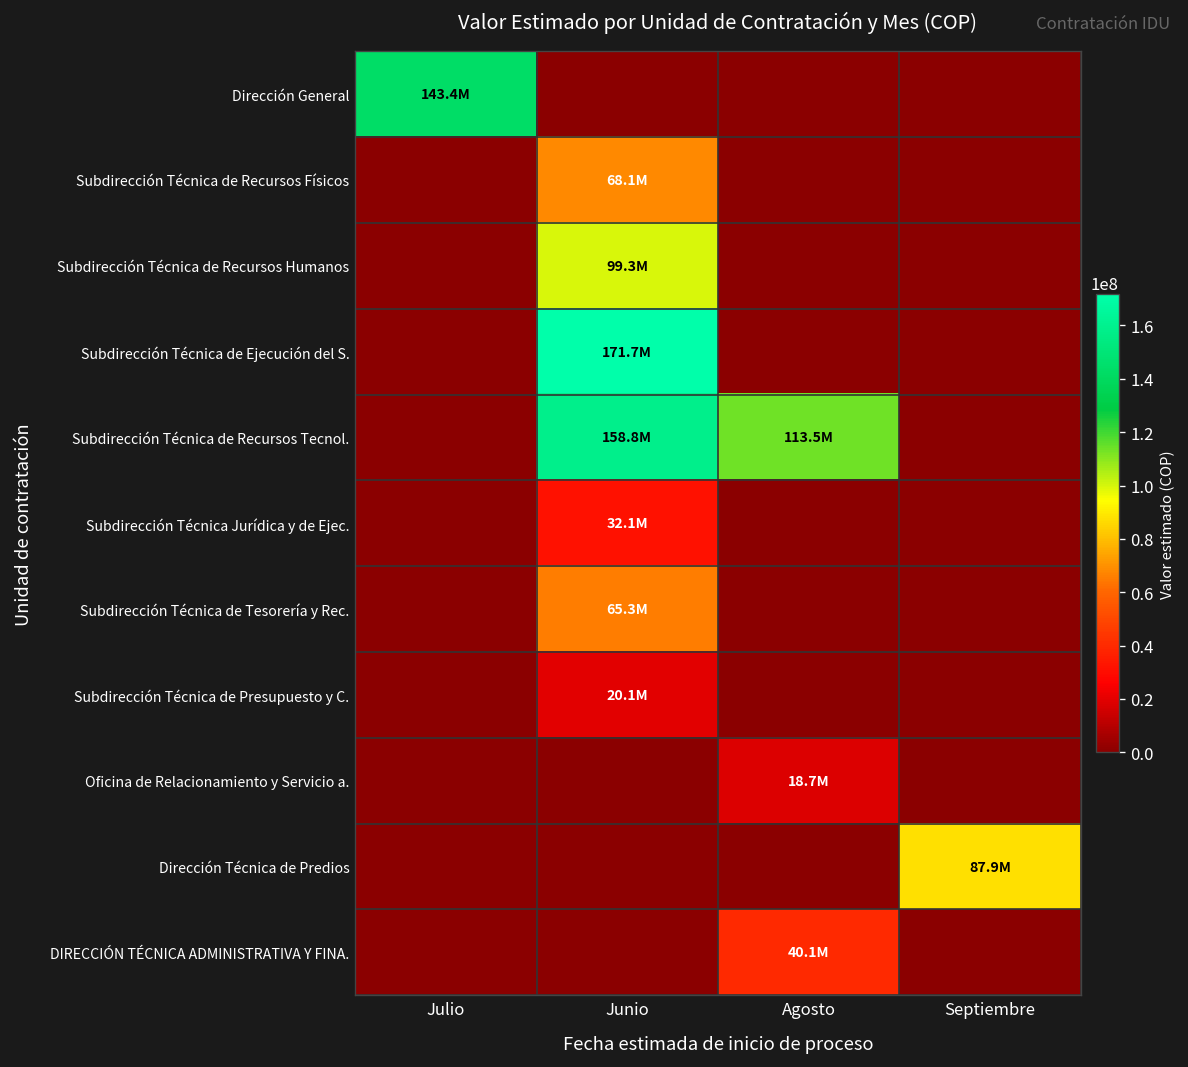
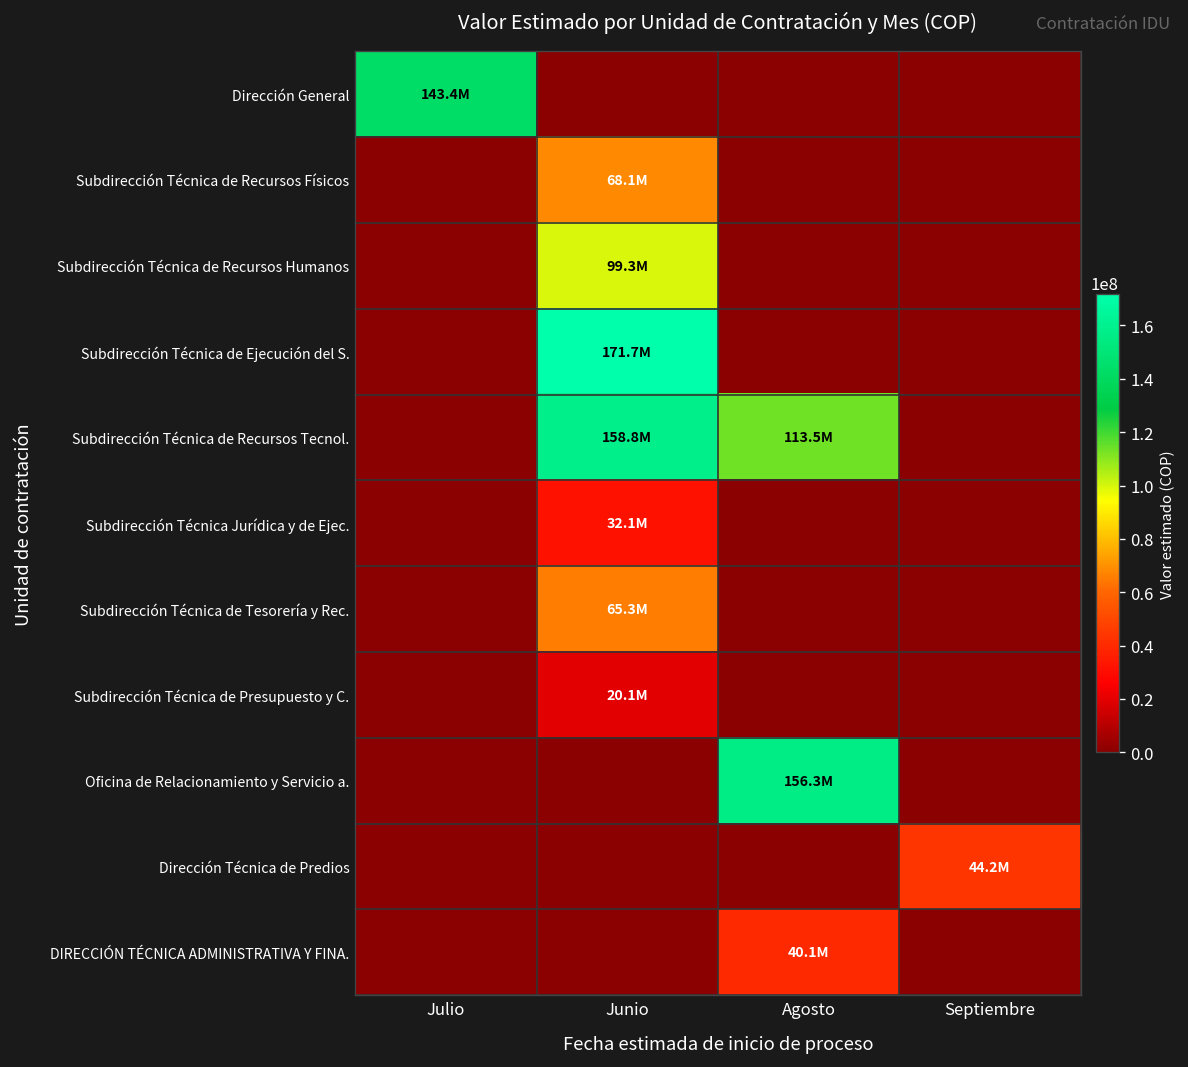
Oficina de Relacionamiento y Servicio a., Agosto: 18.7M -> 156.3M
Dirección Técnica de Predios, Septiembre: 87.9M -> 44.2M
